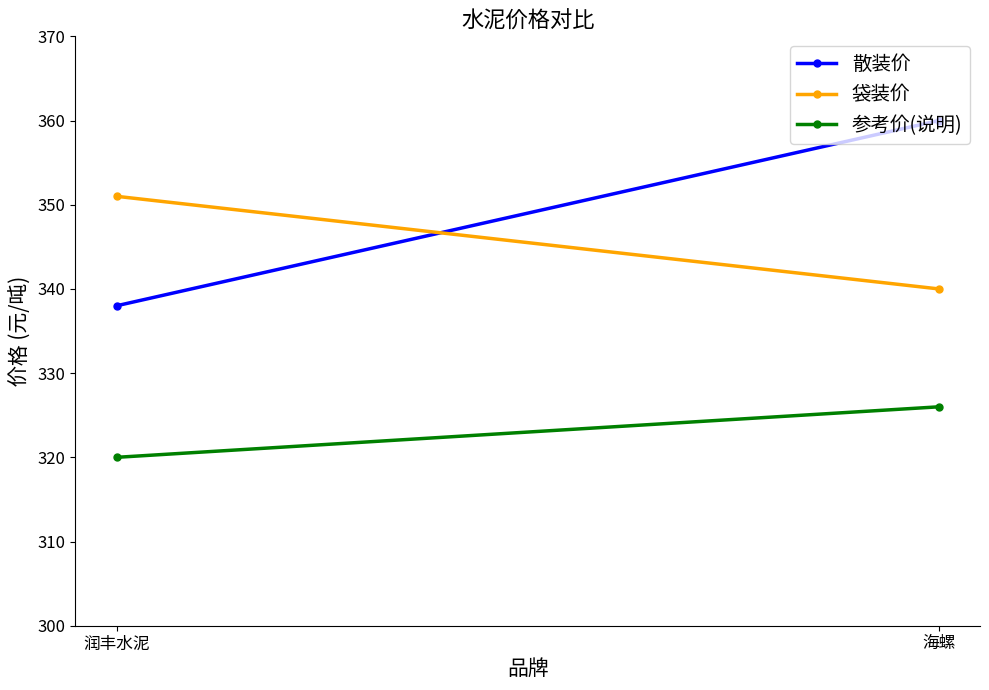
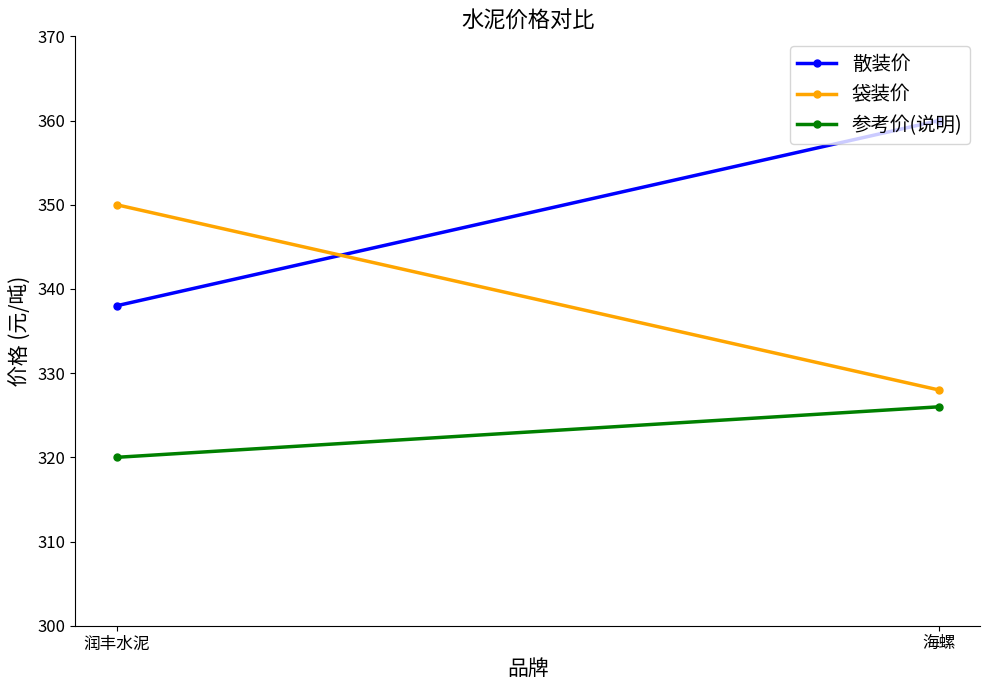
袋装价, 润丰水泥: 351 -> 350
袋装价, 海螺: 340 -> 328
